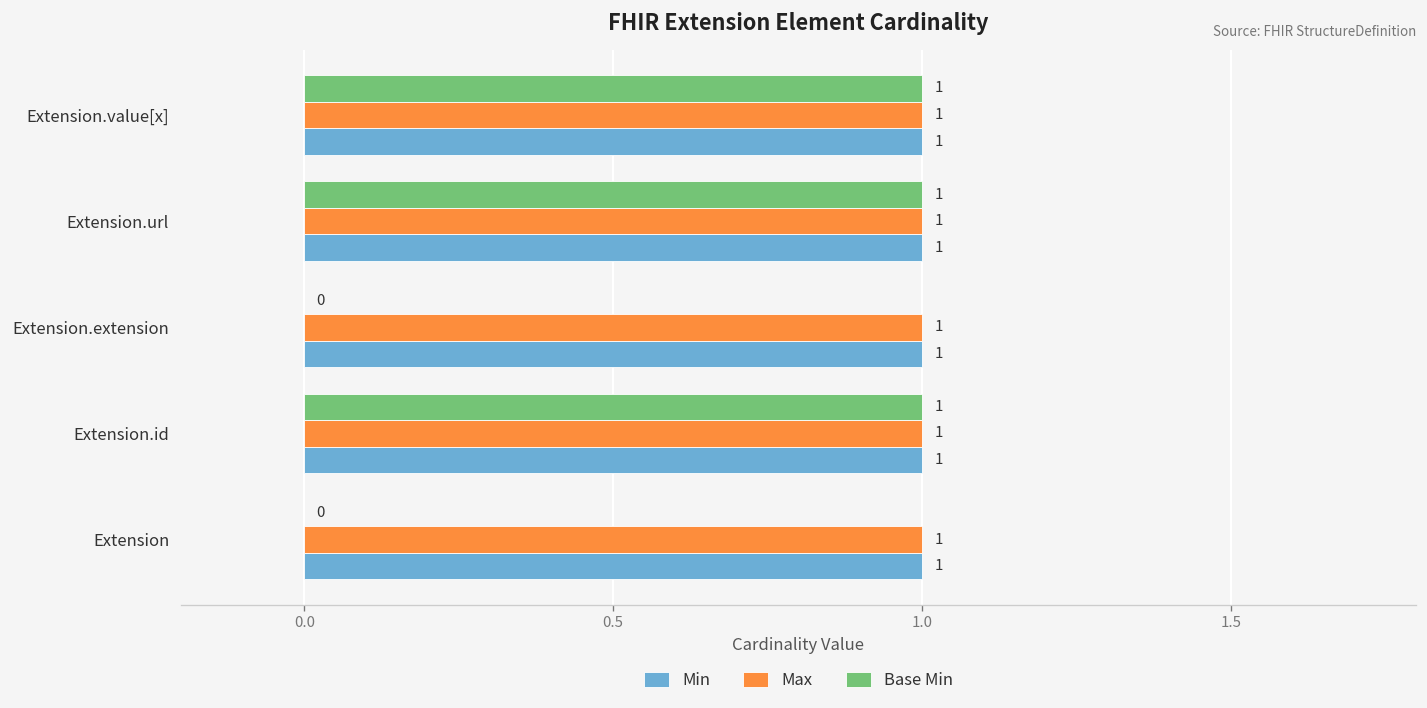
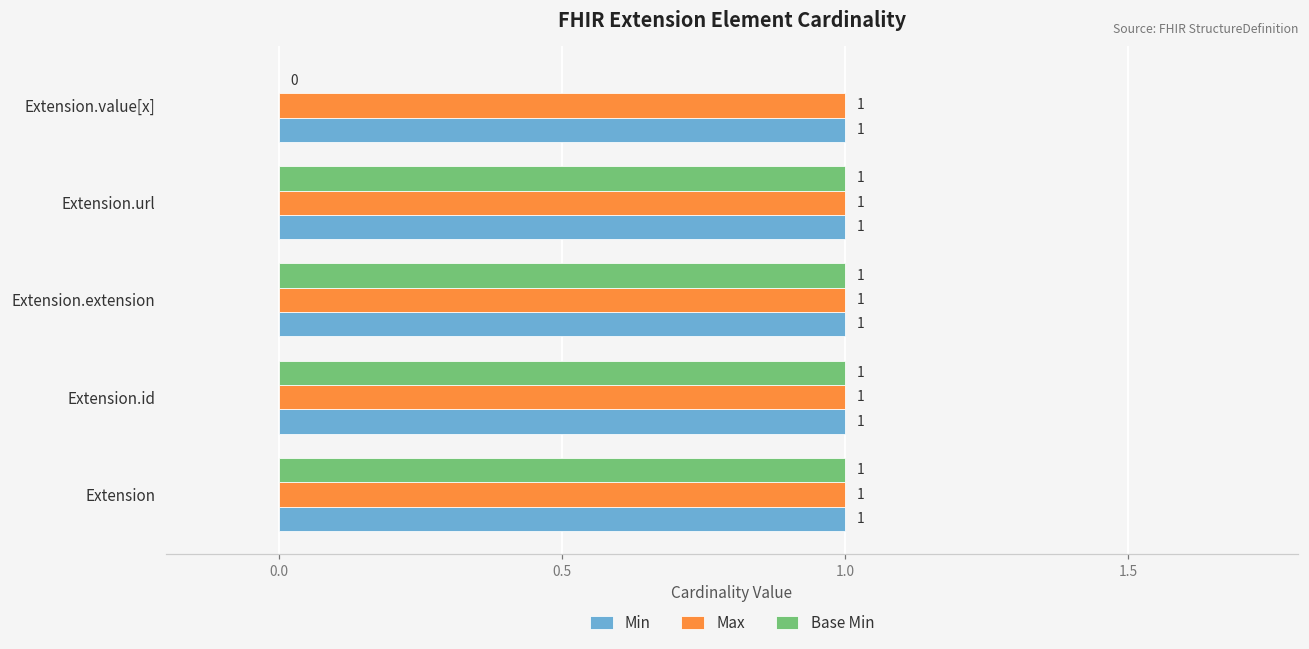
Base Min, Extension.value[x]: 1 -> 0
Base Min, Extension.extension: 0 -> 1
Base Min, Extension: 0 -> 1
